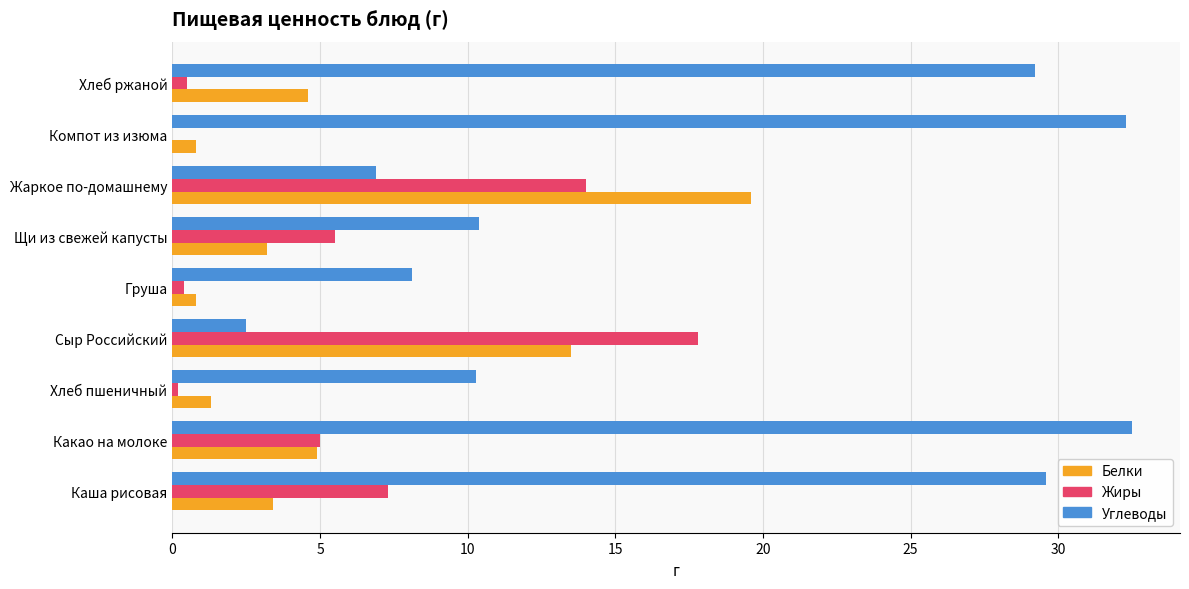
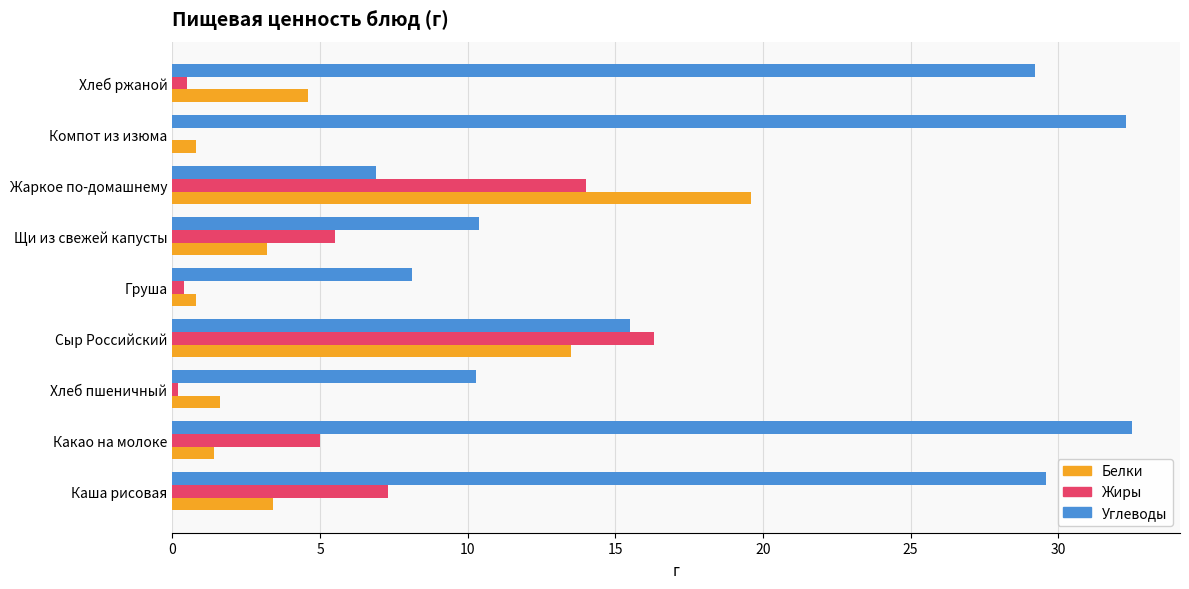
Углеводы, Сыр Российский: 2.5 -> 15.5
Жиры, Сыр Российский: 17.8 -> 16.3
Белки, Хлеб пшеничный: 1.3 -> 1.6
Белки, Какао на молоке: 4.9 -> 1.4
